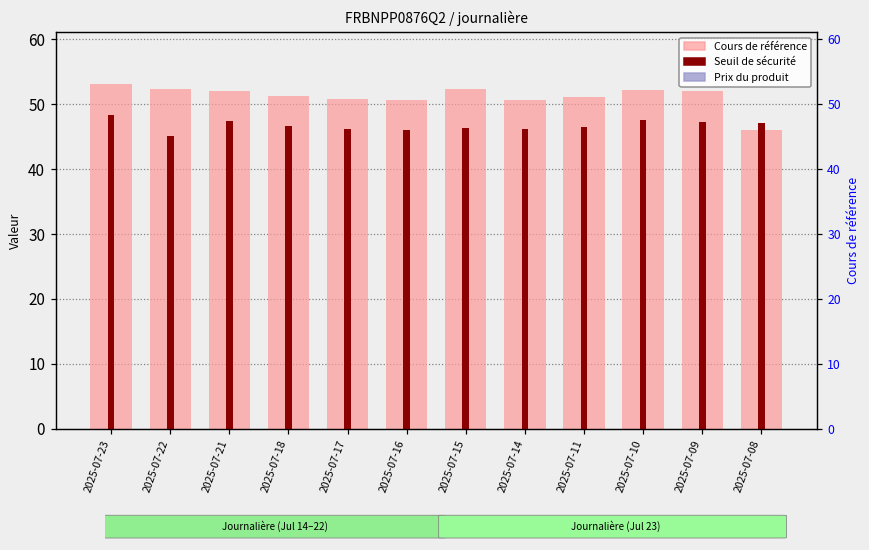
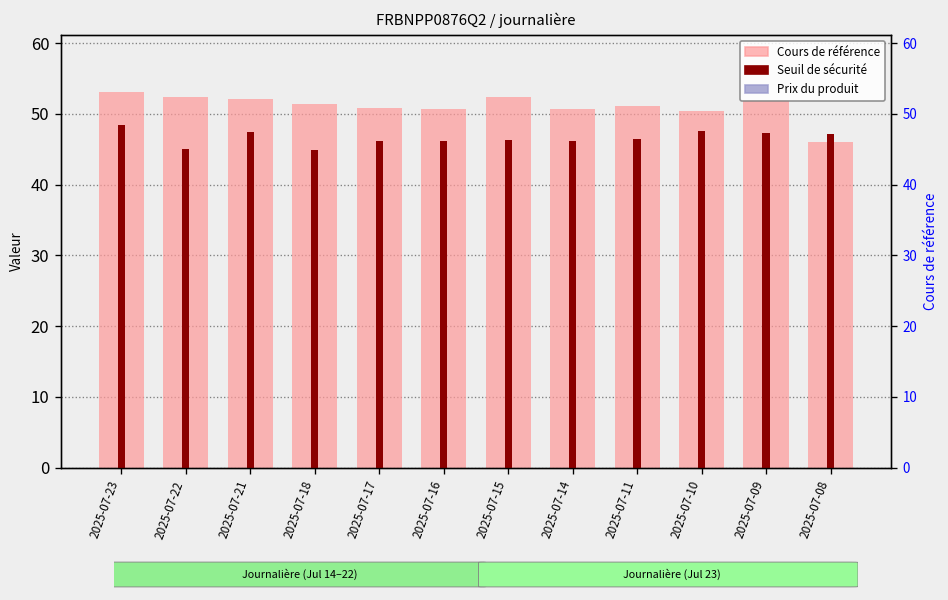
Seuil de sécurité, 2025-07-18: 47 -> 45
Cours de référence, 2025-07-10: 52 -> 50
